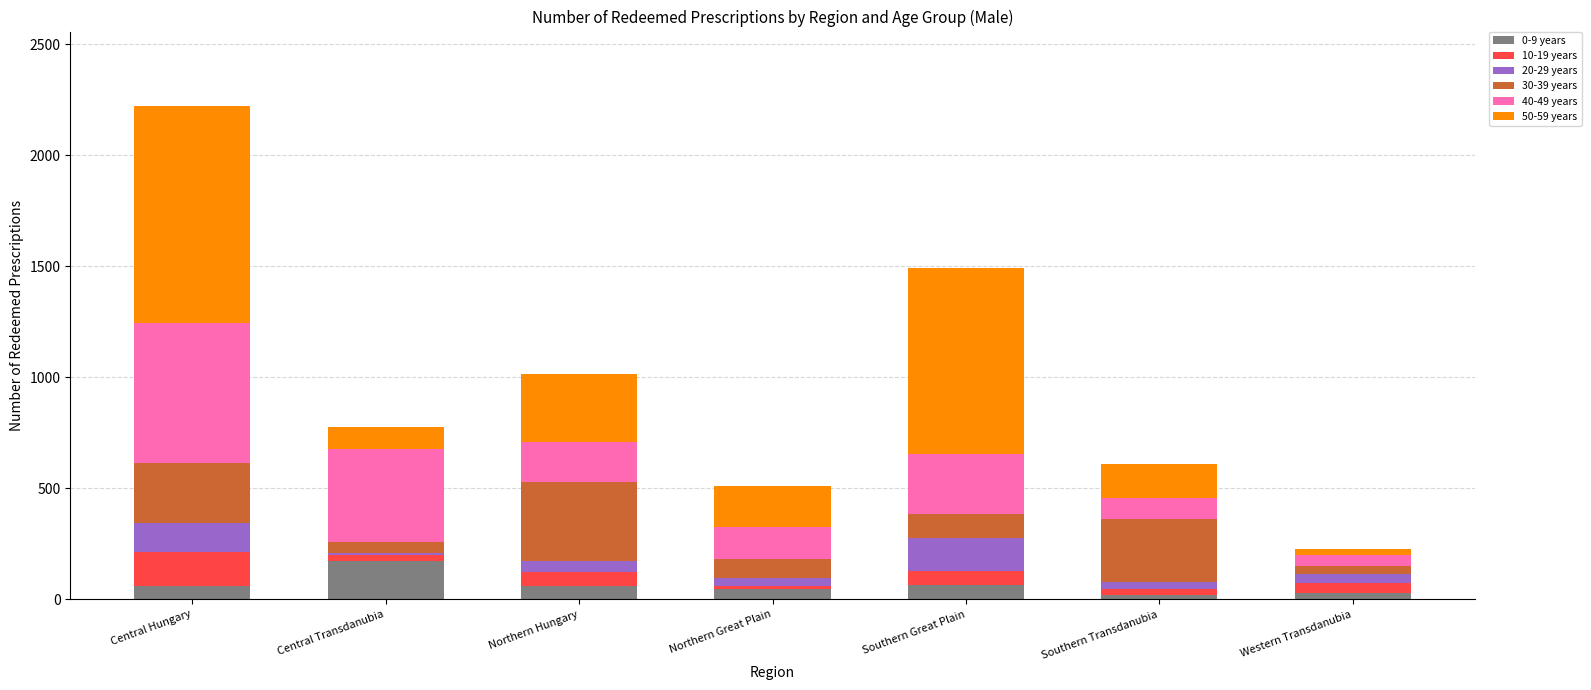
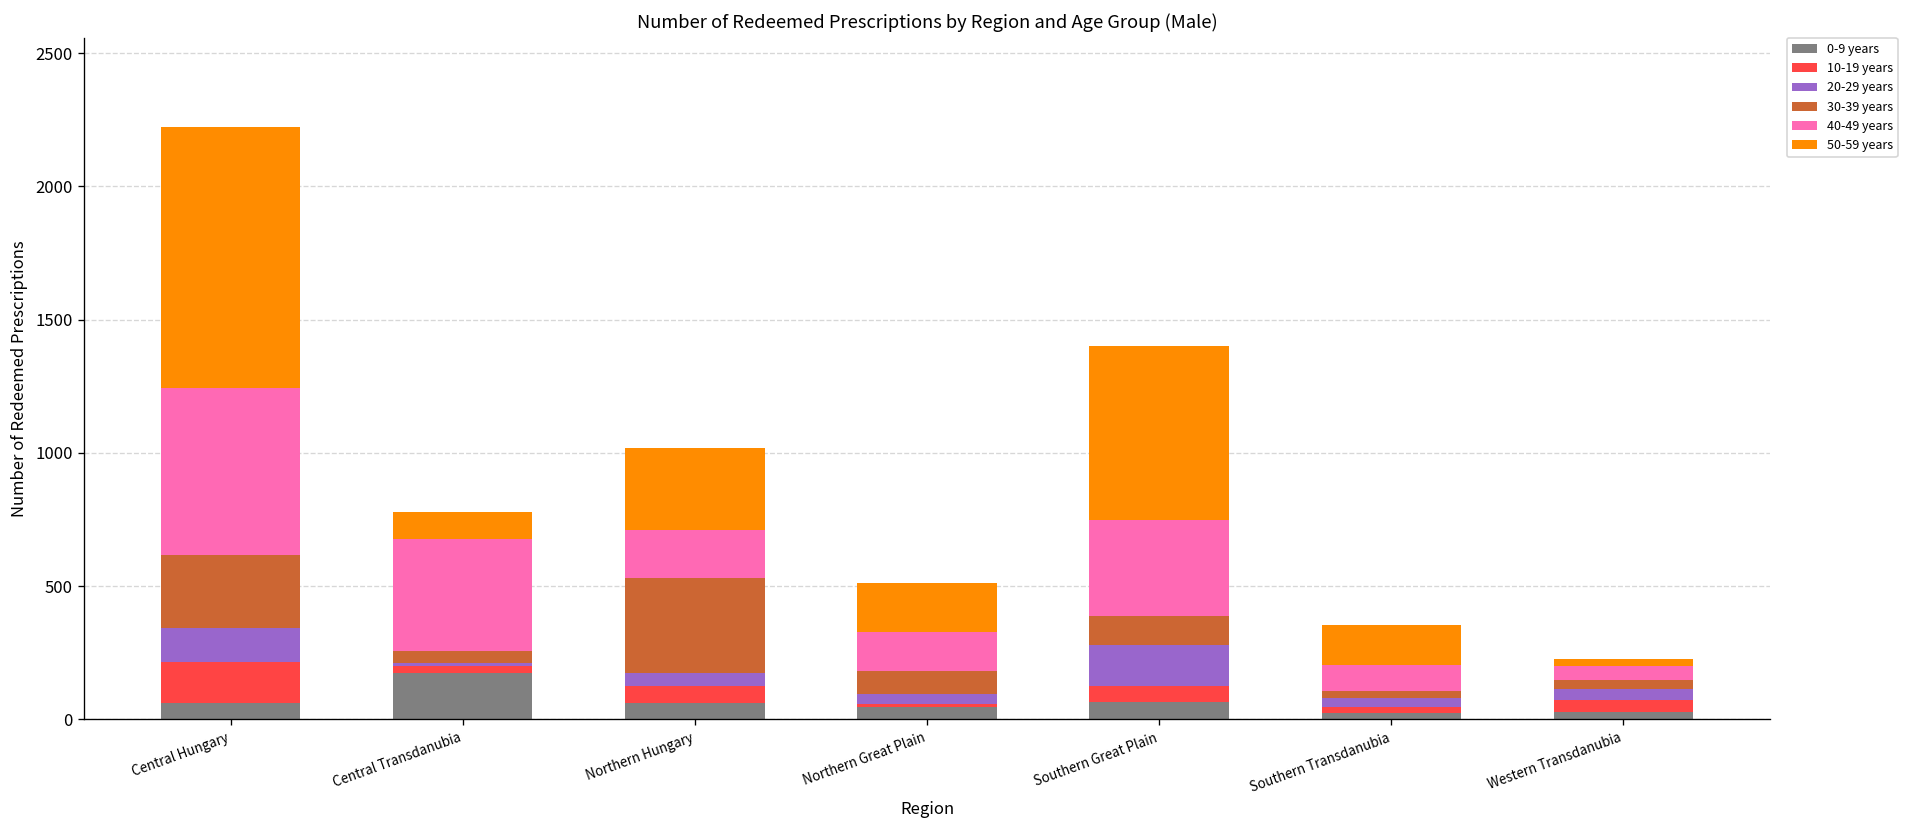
40-49 years, Southern Great Plain: 270 -> 360
50-59 years, Southern Great Plain: 840 -> 650
30-39 years, Southern Transdanubia: 280 -> 30
